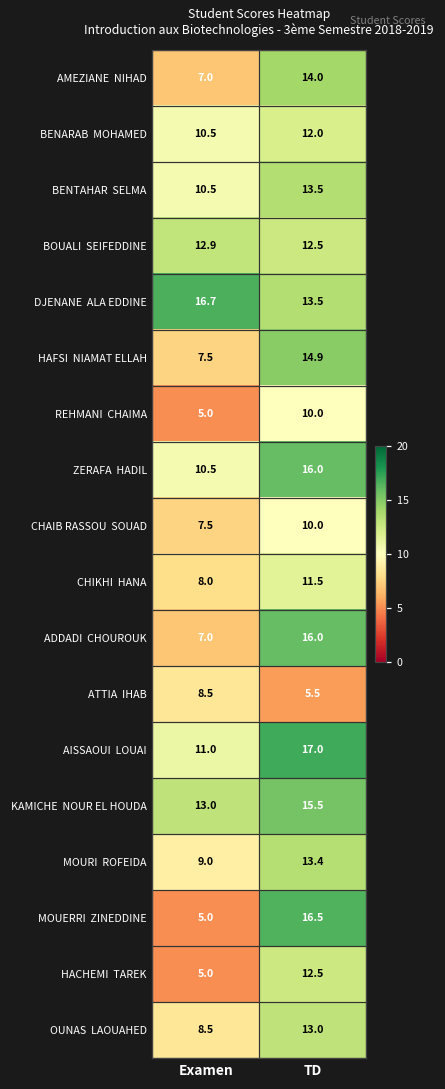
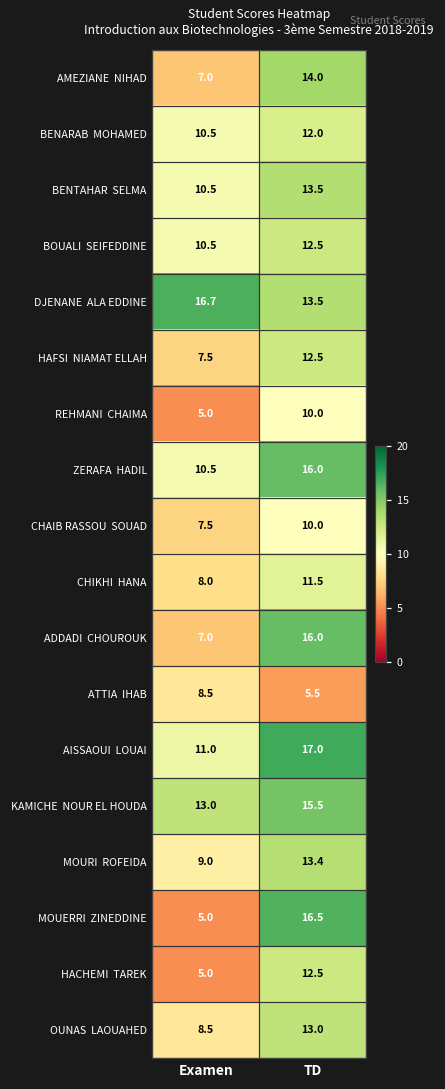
BOUALI SEIFEDDINE, Examen: 12.9 -> 10.5
HAFSI NIAMAT ELLAH, TD: 14.9 -> 12.5
